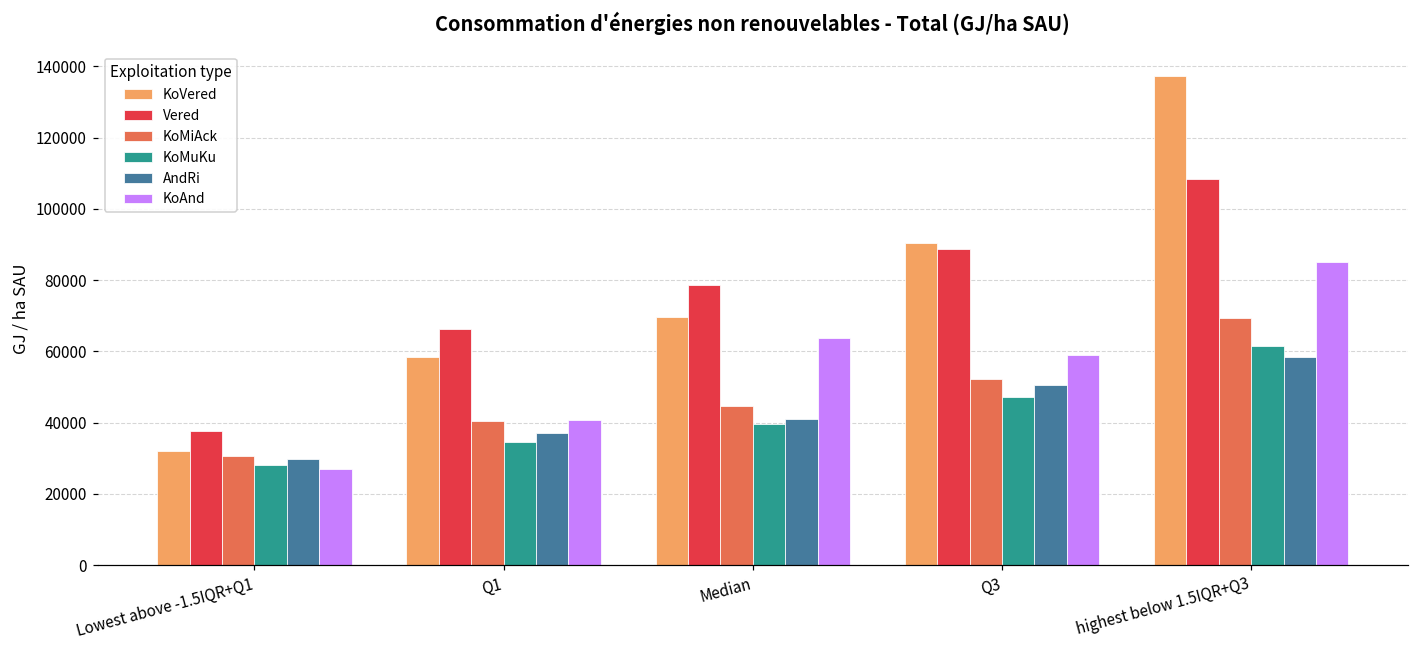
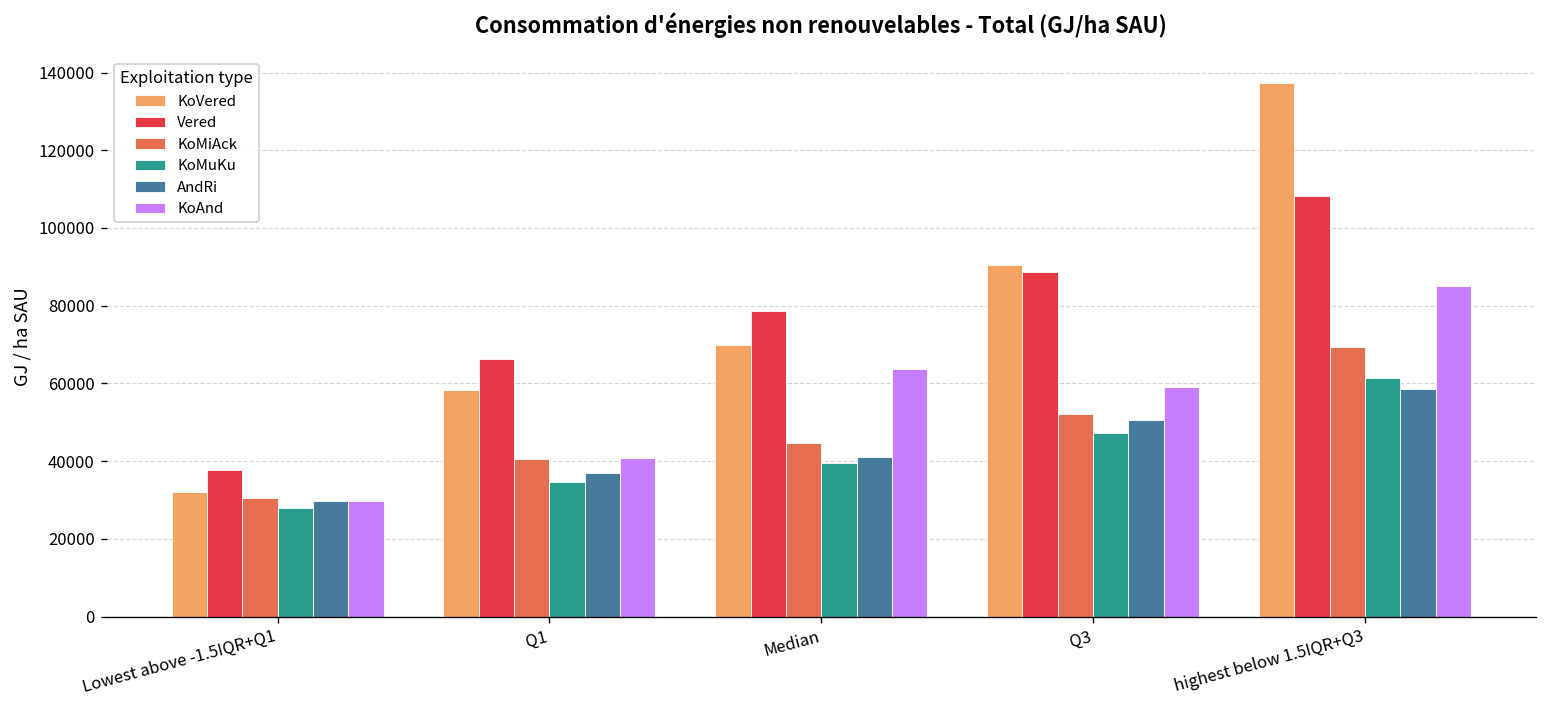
KoAnd, Lowest above -1.5IQR+Q1: 27000 -> 30000
